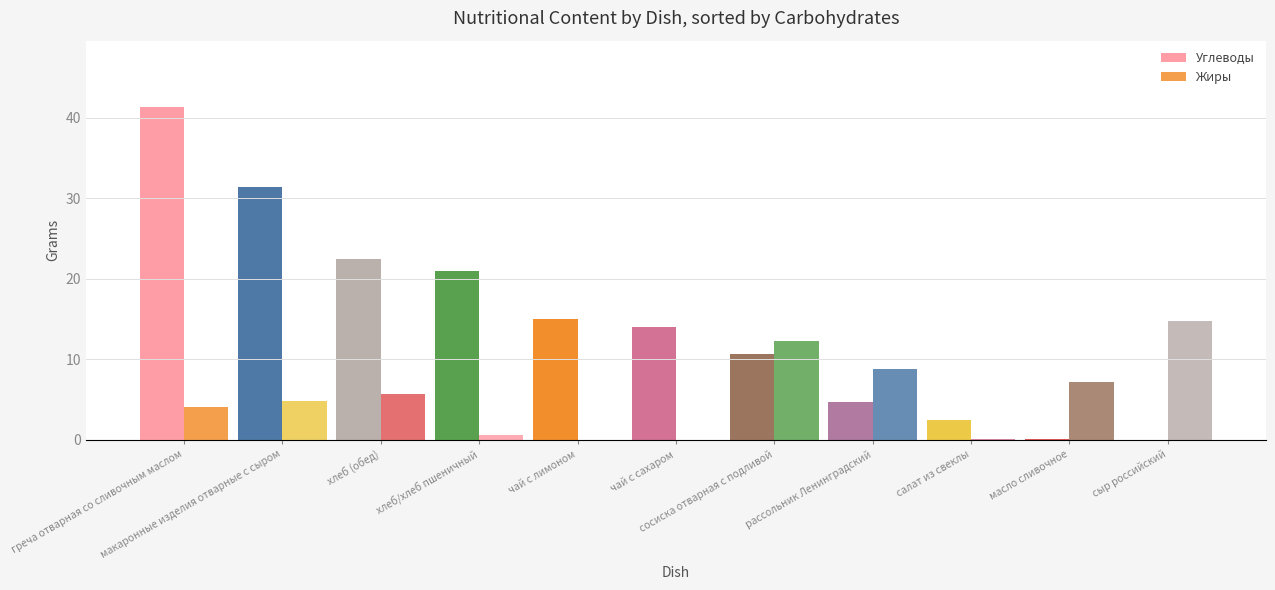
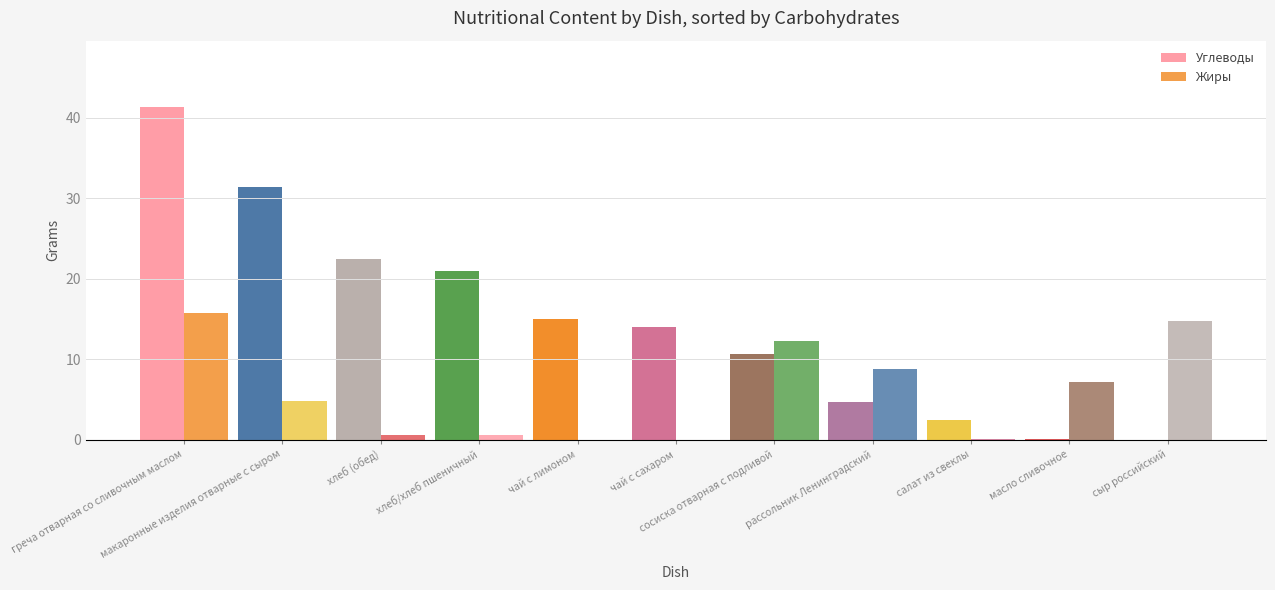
Жиры, греча отварная со сливочным маслом: 4 -> 16
Жиры, хлеб (обед): 6 -> 1
